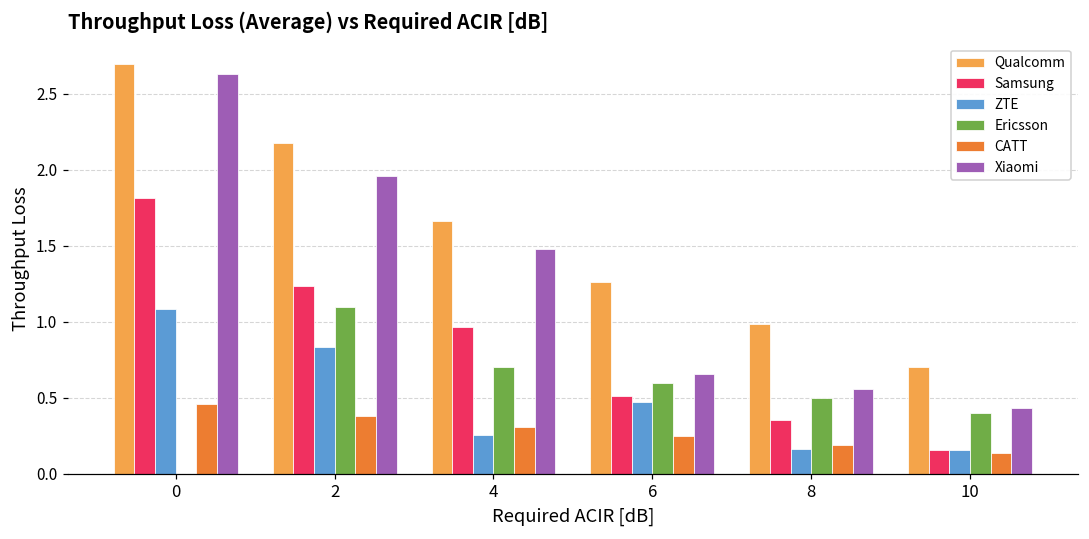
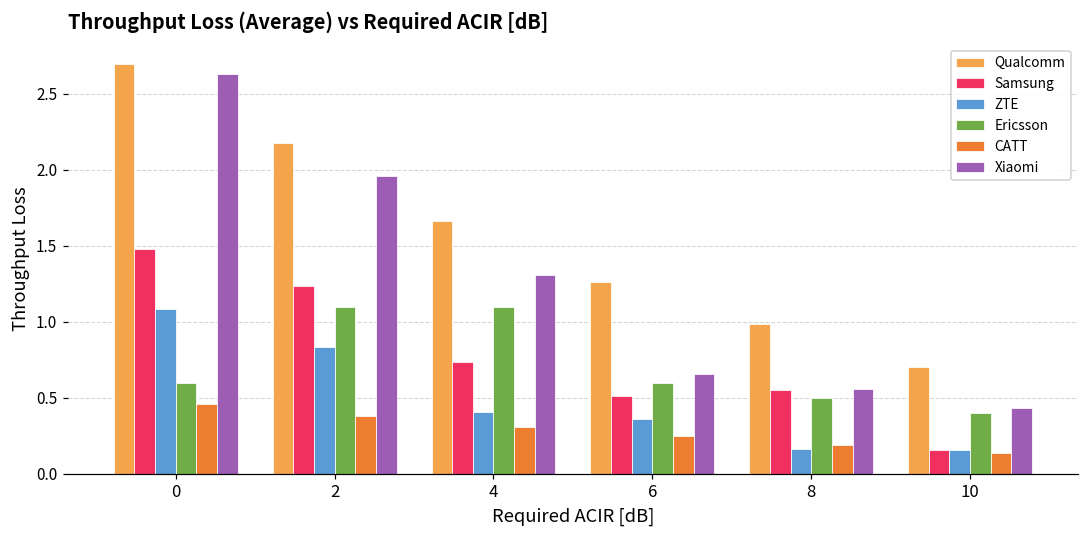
Samsung, 0: 1.82 -> 1.48
Ericsson, 0: 0.0 -> 0.6
Samsung, 4: 0.96 -> 0.74
ZTE, 4: 0.26 -> 0.41
Ericsson, 4: 0.7 -> 1.1
Xiaomi, 4: 1.48 -> 1.30
ZTE, 6: 0.47 -> 0.36
Samsung, 8: 0.35 -> 0.55
